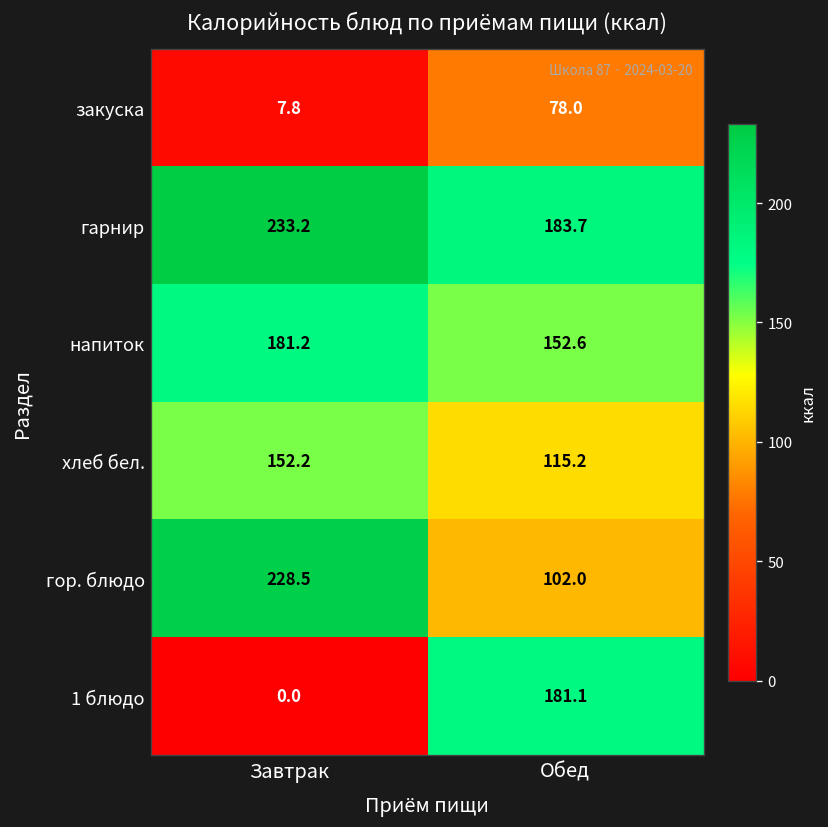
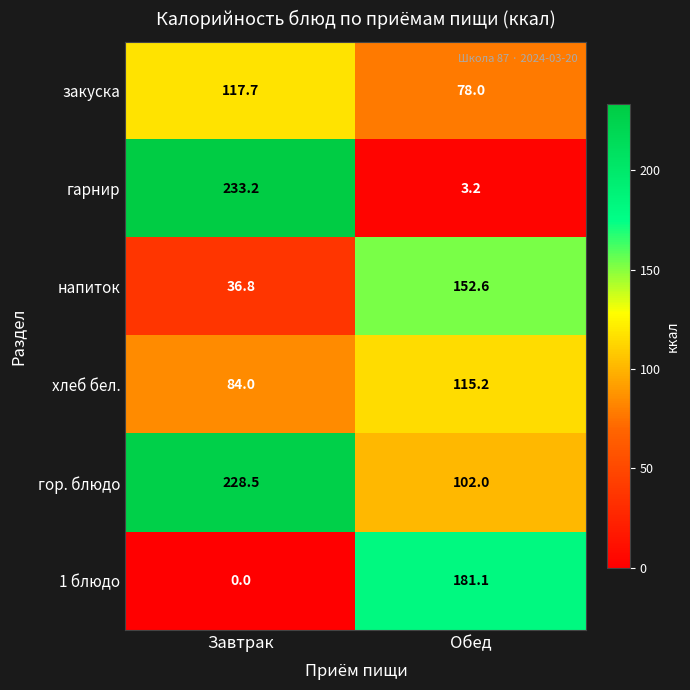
закуска, Завтрак: 7.8 -> 117.7
гарнир, Обед: 183.7 -> 3.2
напиток, Завтрак: 181.2 -> 36.8
хлеб бел., Завтрак: 152.2 -> 84.0
